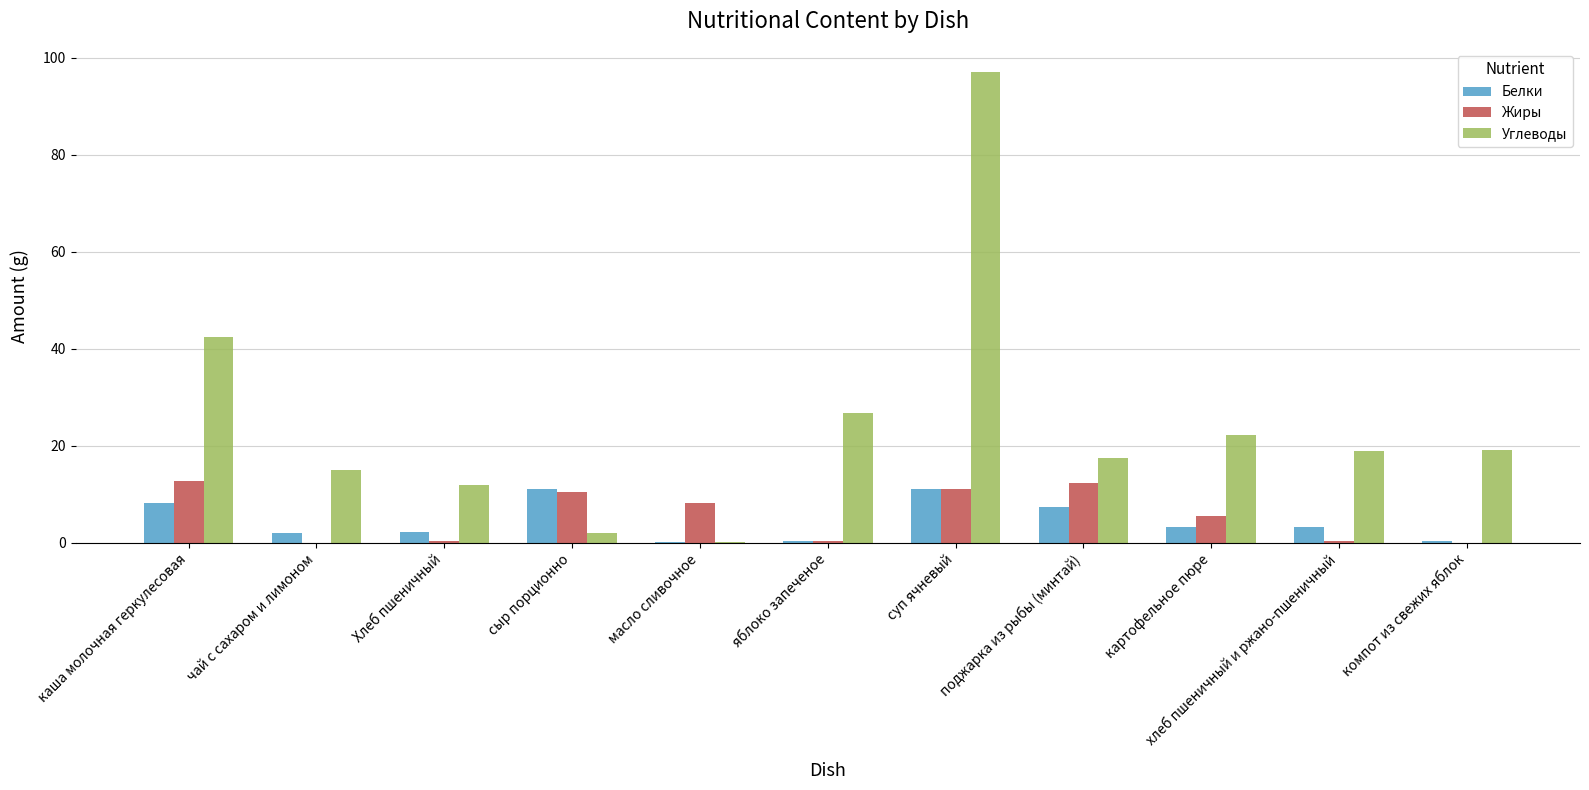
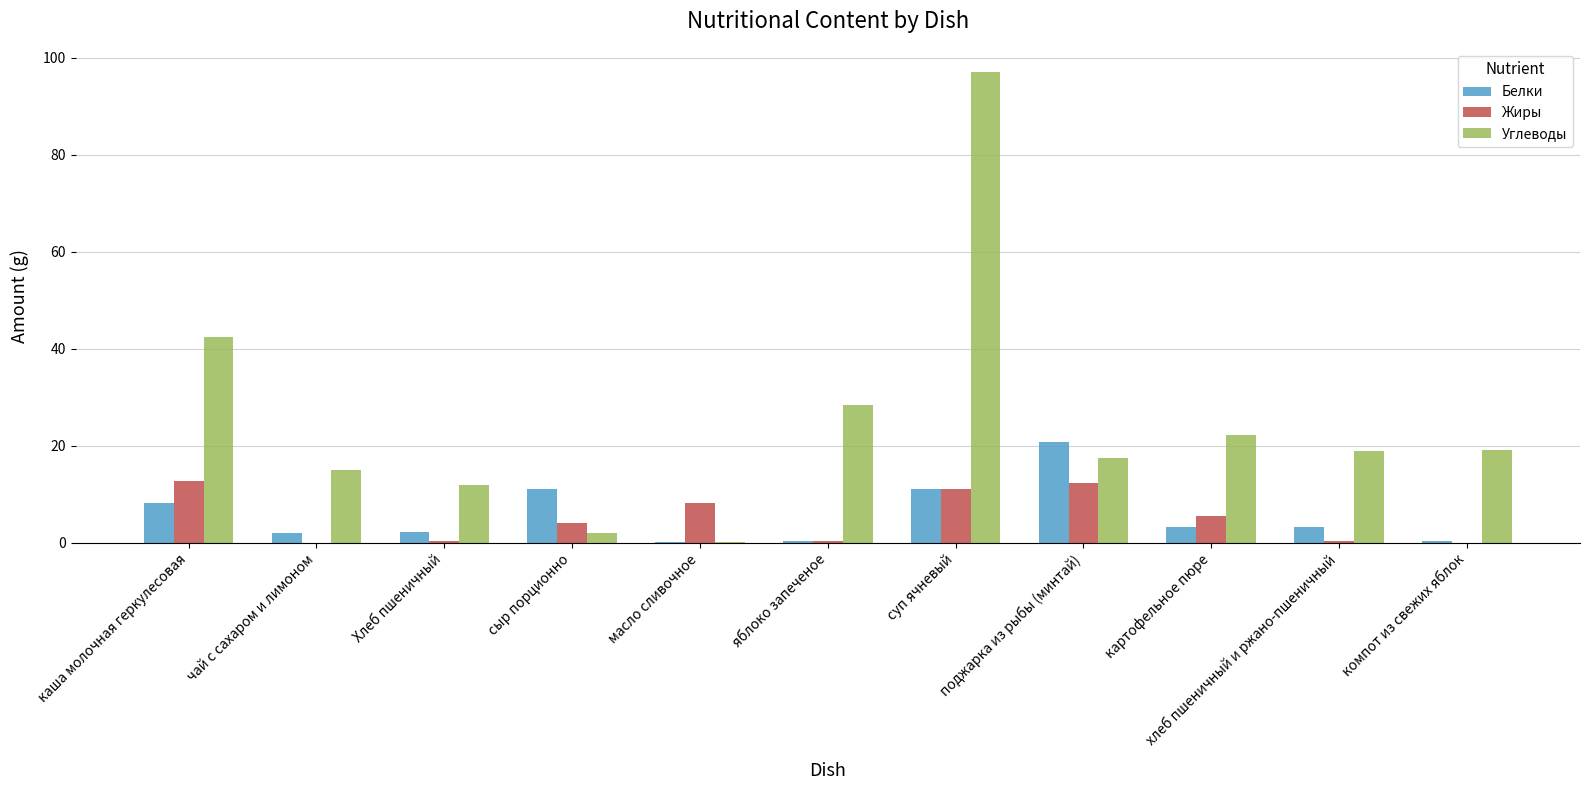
Жиры, сыр порционно: 10 -> 4
Углеводы, яблоко запеченое: 27 -> 29
Белки, поджарка из рыбы (минтай): 7 -> 21
